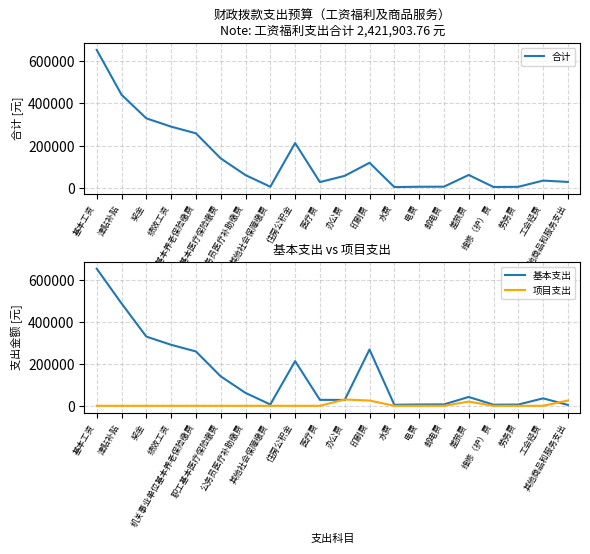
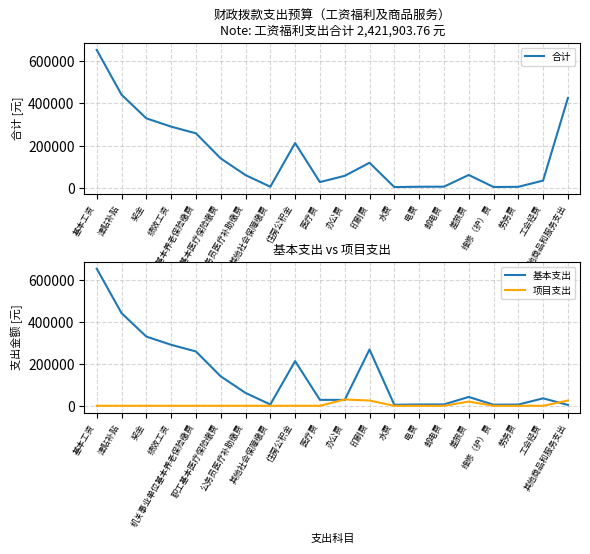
财政拨款支出预算（工资福利及商品服务） Note: 工资福利支出合计 2,421,903.76 元, 其他商品和服务支出: 30000 -> 430000
基本支出 vs 项目支出, 基本支出, 津贴补贴: 490000 -> 440000
